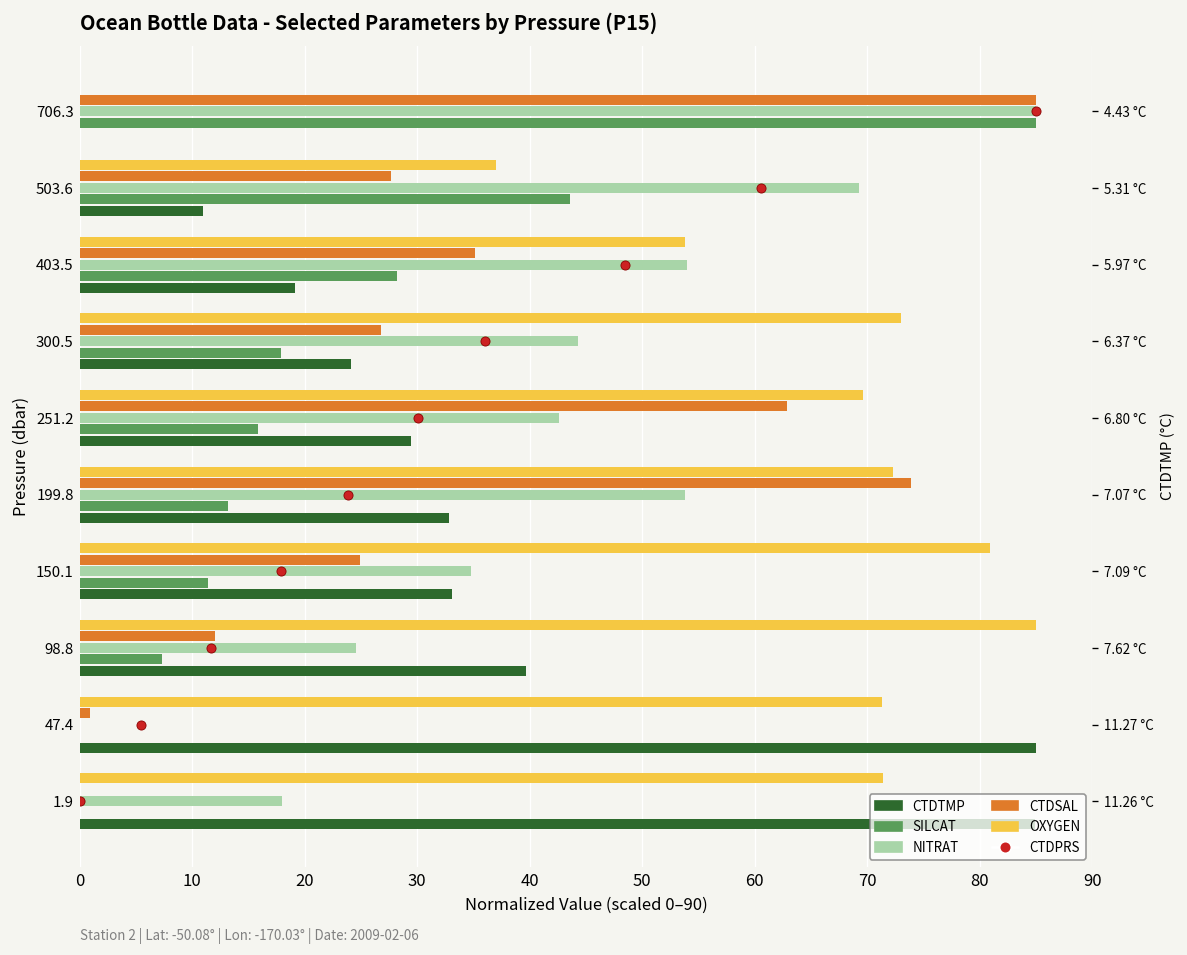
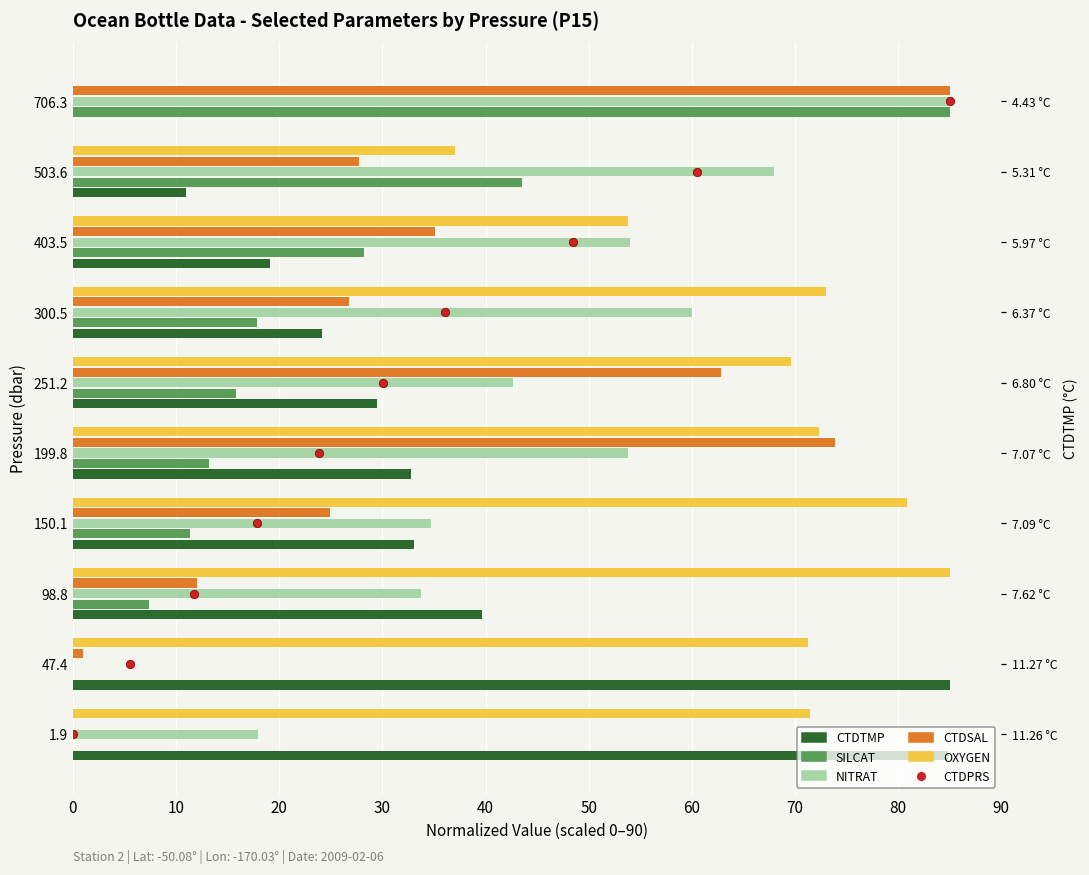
NITRAT, 503.6: 69 -> 68
NITRAT, 300.5: 44 -> 60
NITRAT, 98.8: 25 -> 34
